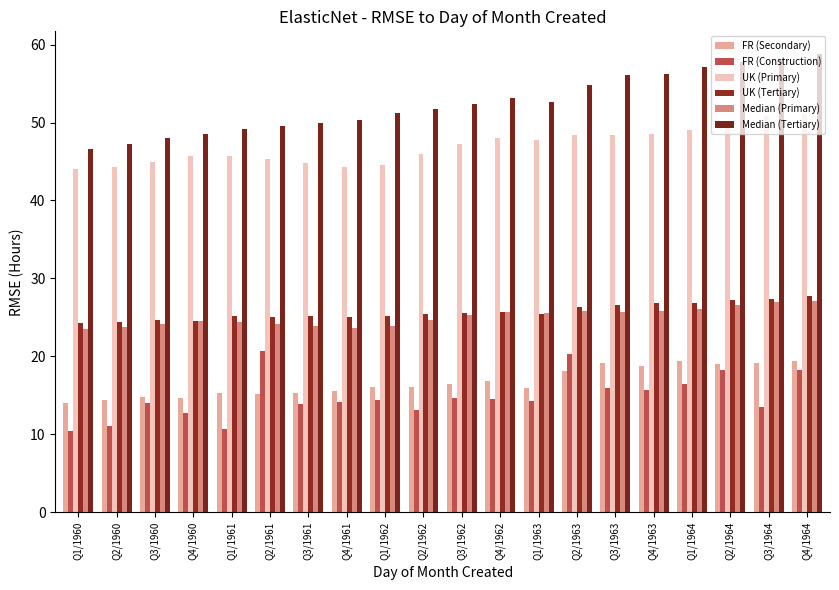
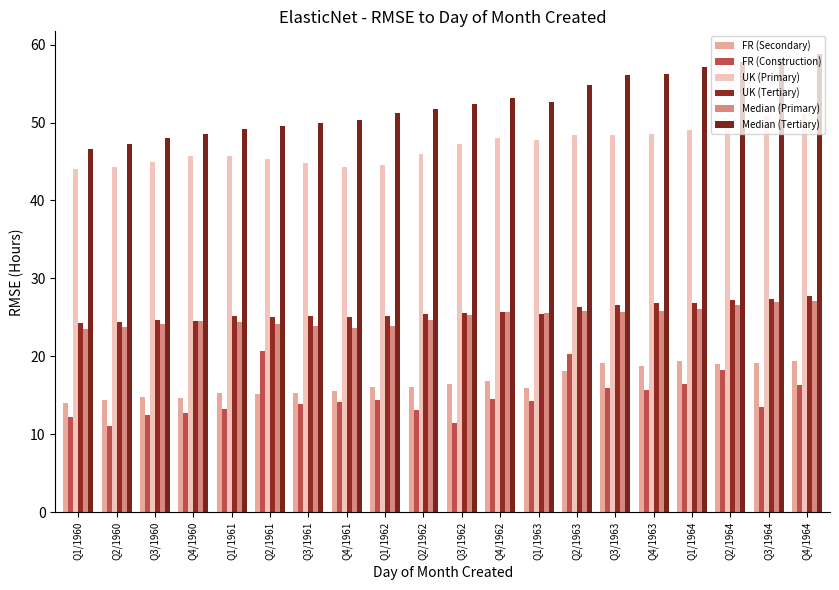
FR (Construction), Q1/1960: 10 -> 12
FR (Construction), Q3/1960: 14 -> 12
FR (Construction), Q1/1961: 11 -> 13
FR (Construction), Q3/1962: 15 -> 11
FR (Construction), Q4/1964: 18 -> 16
